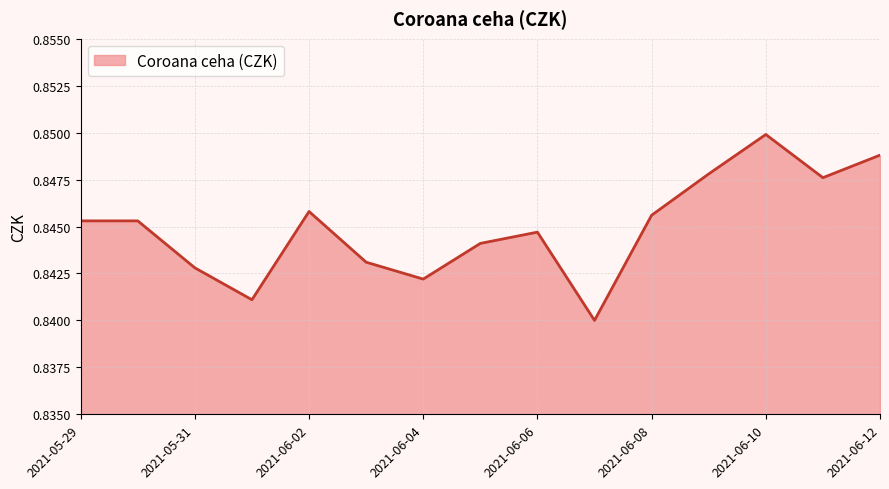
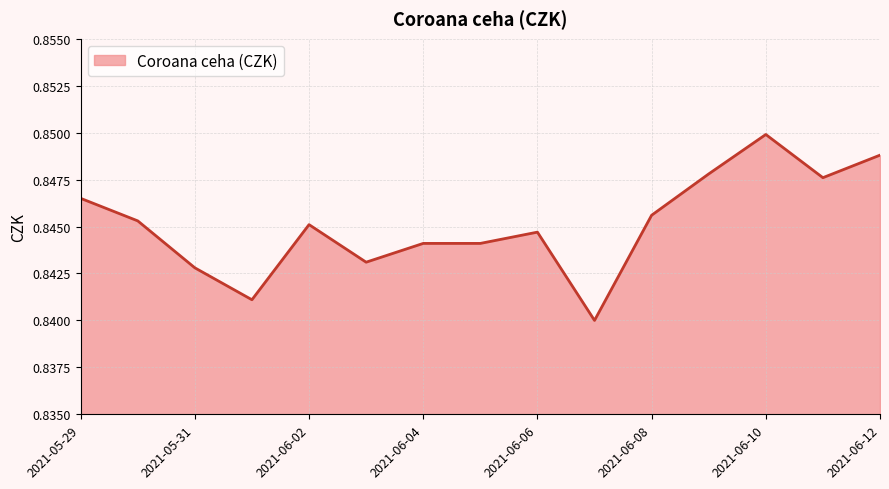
2021-05-29: 0.8453 -> 0.8465
2021-06-02: 0.8458 -> 0.8451
2021-06-04: 0.8422 -> 0.8441
